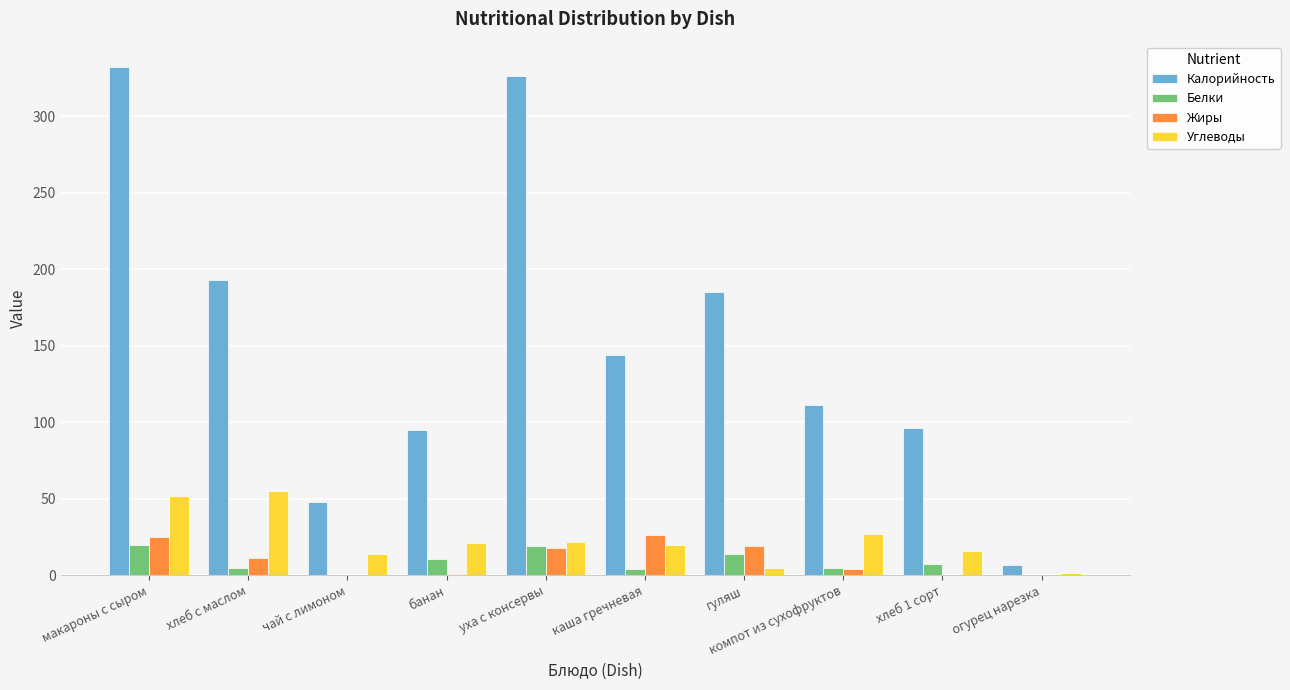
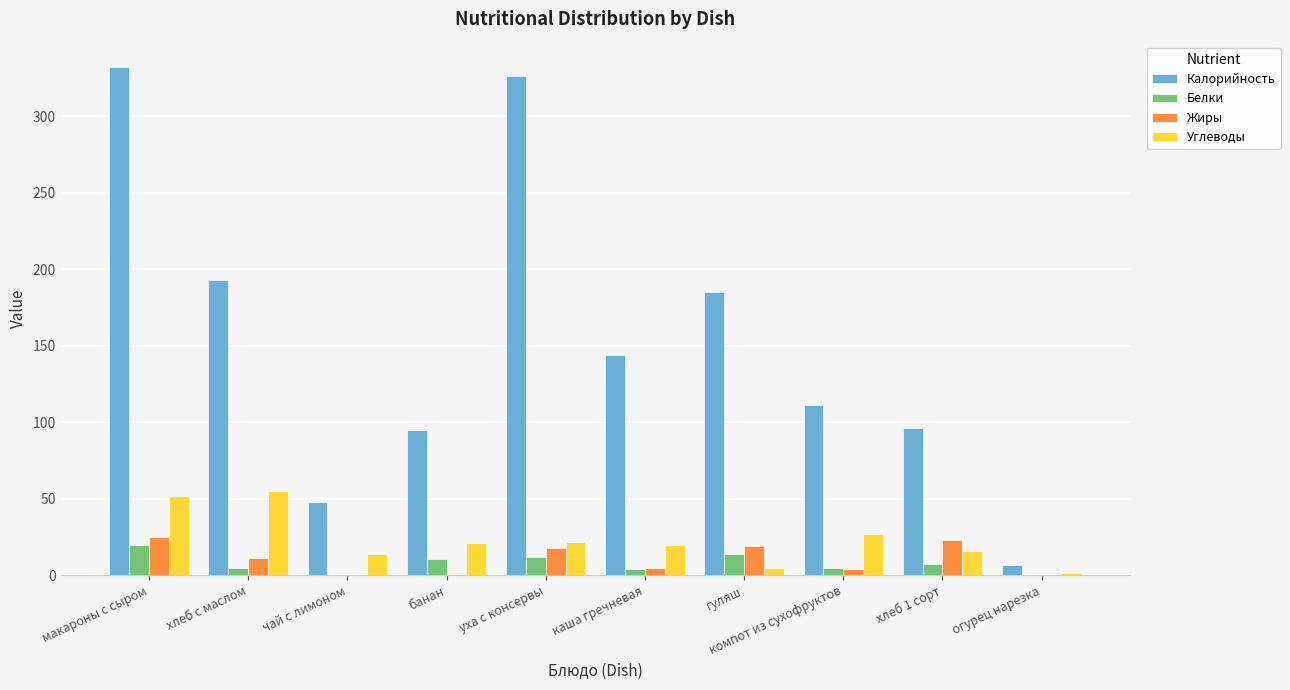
Белки, уха с консервы: 19 -> 12
Жиры, каша гречневая: 26 -> 5
Жиры, хлеб 1 сорт: 0 -> 23
